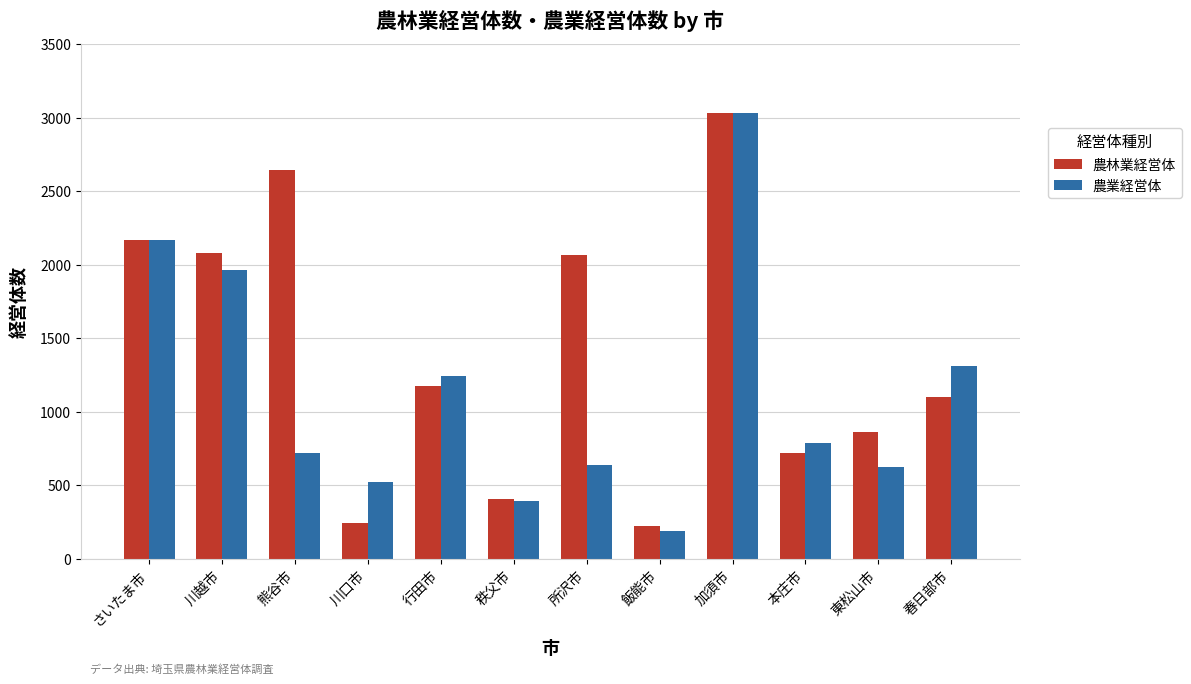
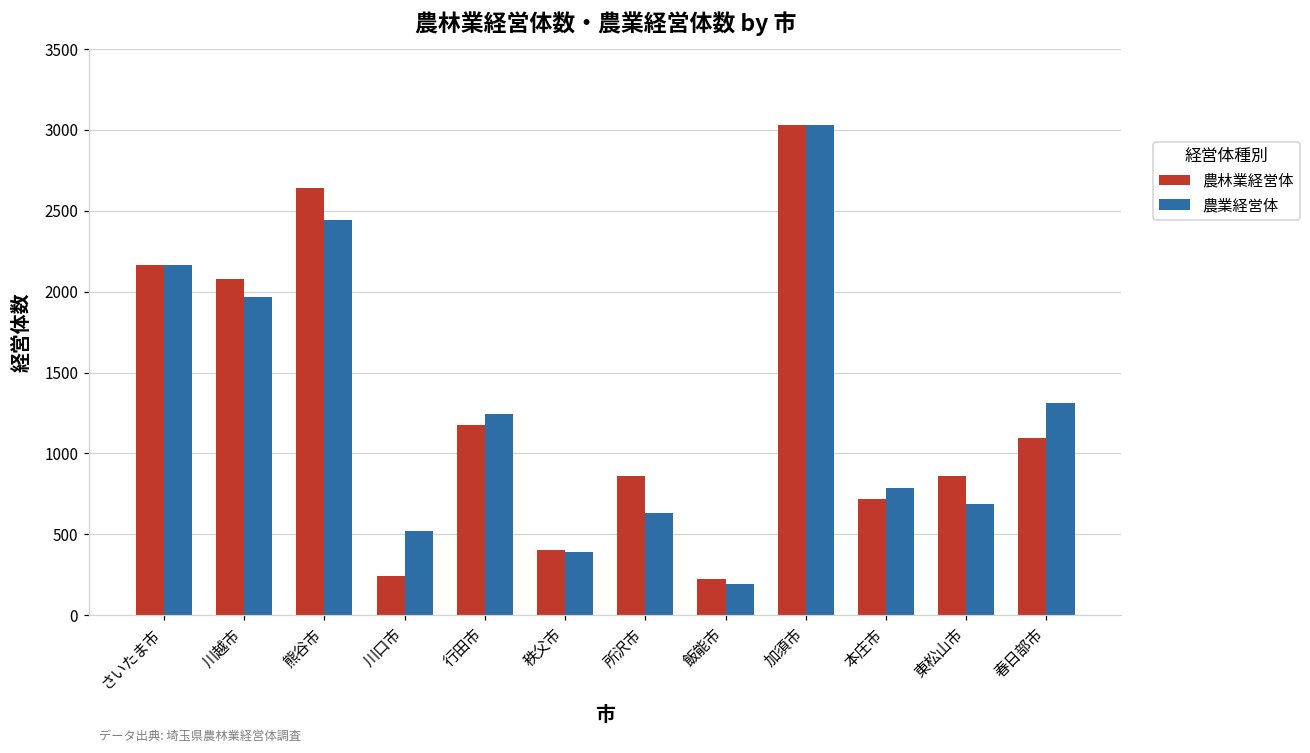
農業経営体, 熊谷市: 720 -> 2440
農林業経営体, 所沢市: 2070 -> 860
農業経営体, 東松山市: 620 -> 690
